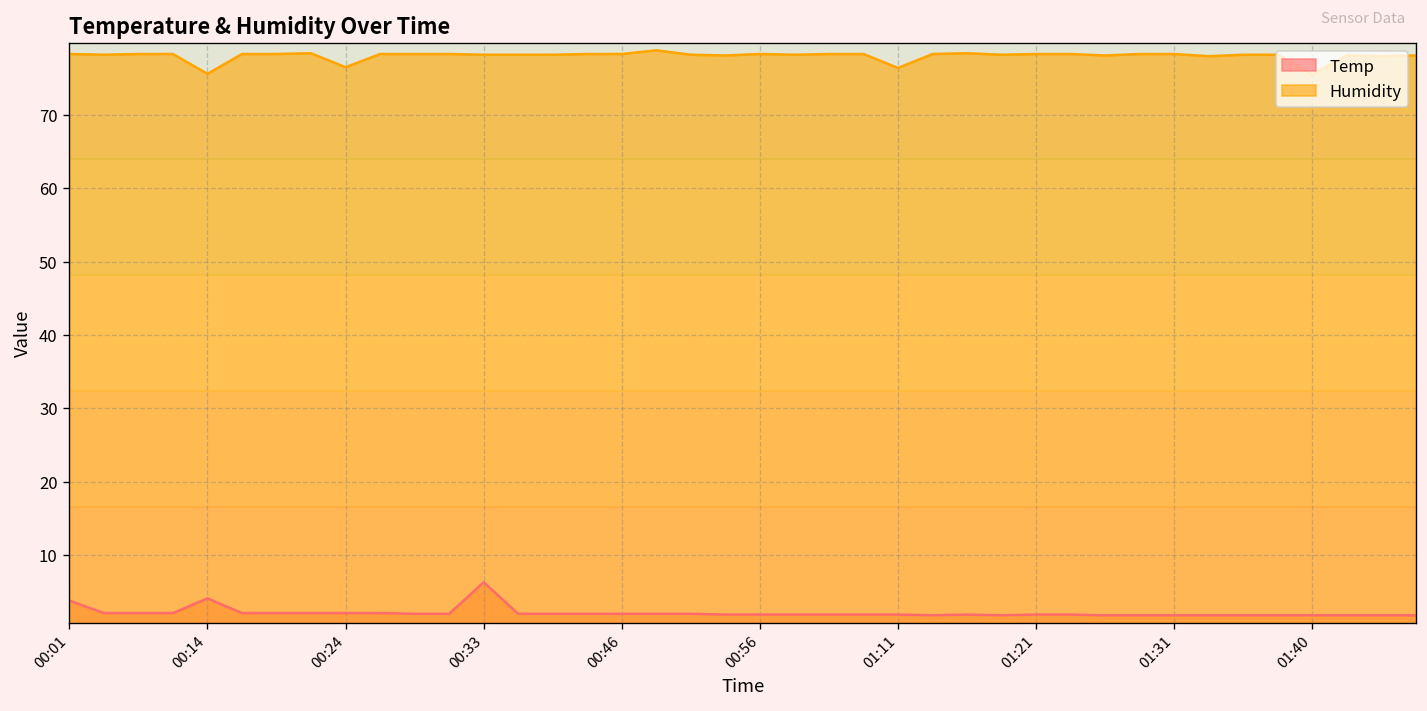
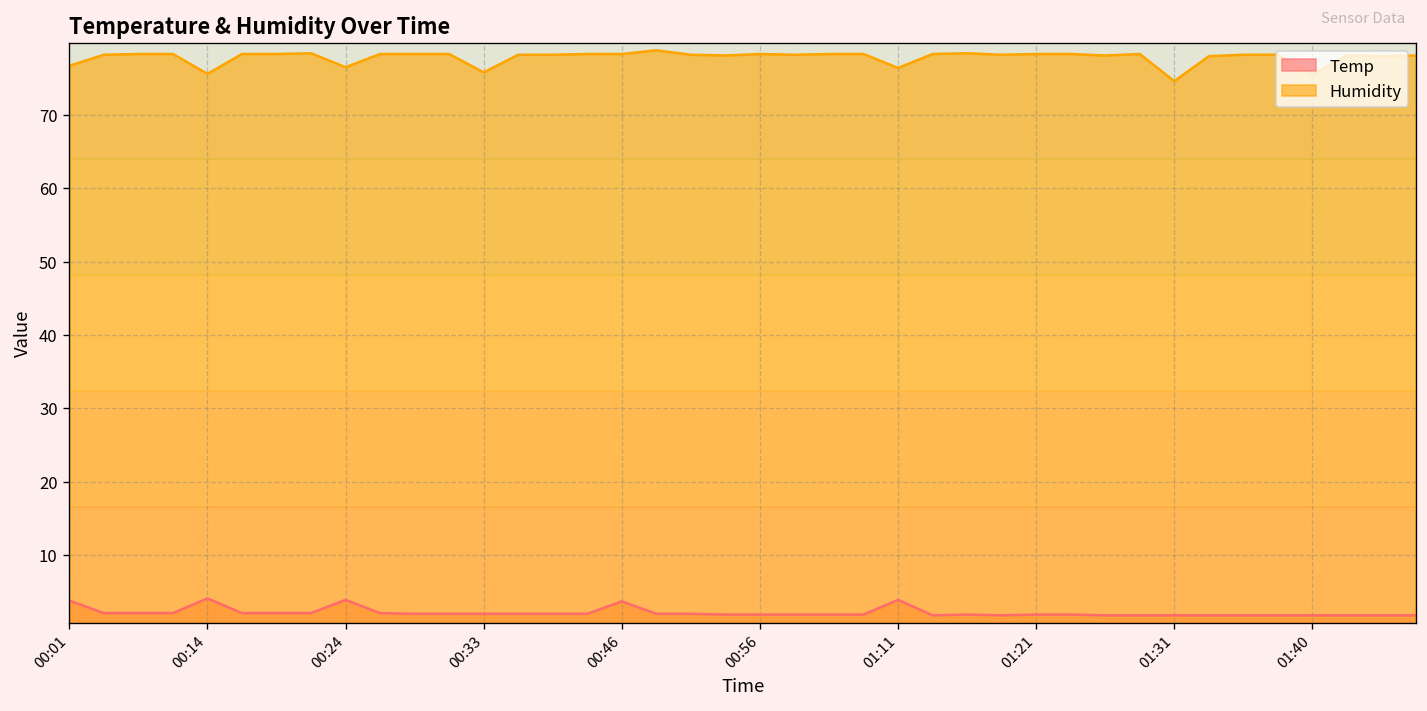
Humidity, 00:01: 78 -> 77
Temp, 00:24: 2 -> 4
Temp, 00:33: 6 -> 2
Humidity, 00:33: 78 -> 76
Temp, 00:46: 2 -> 4
Temp, 01:11: 2 -> 4
Humidity, 01:31: 78 -> 75
